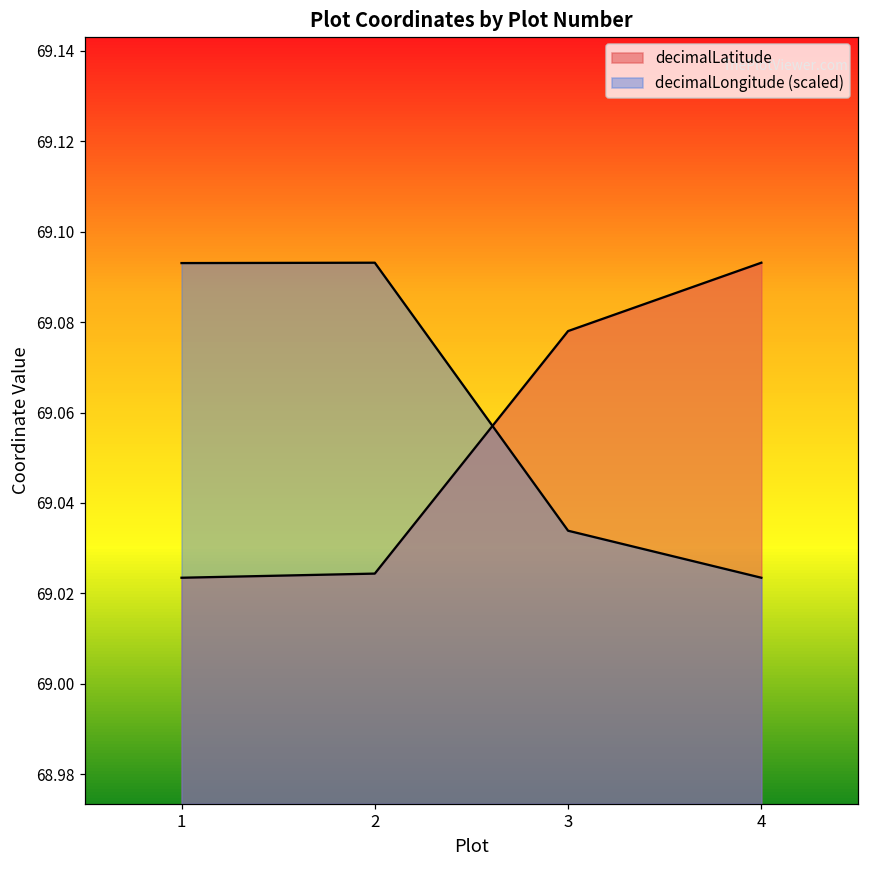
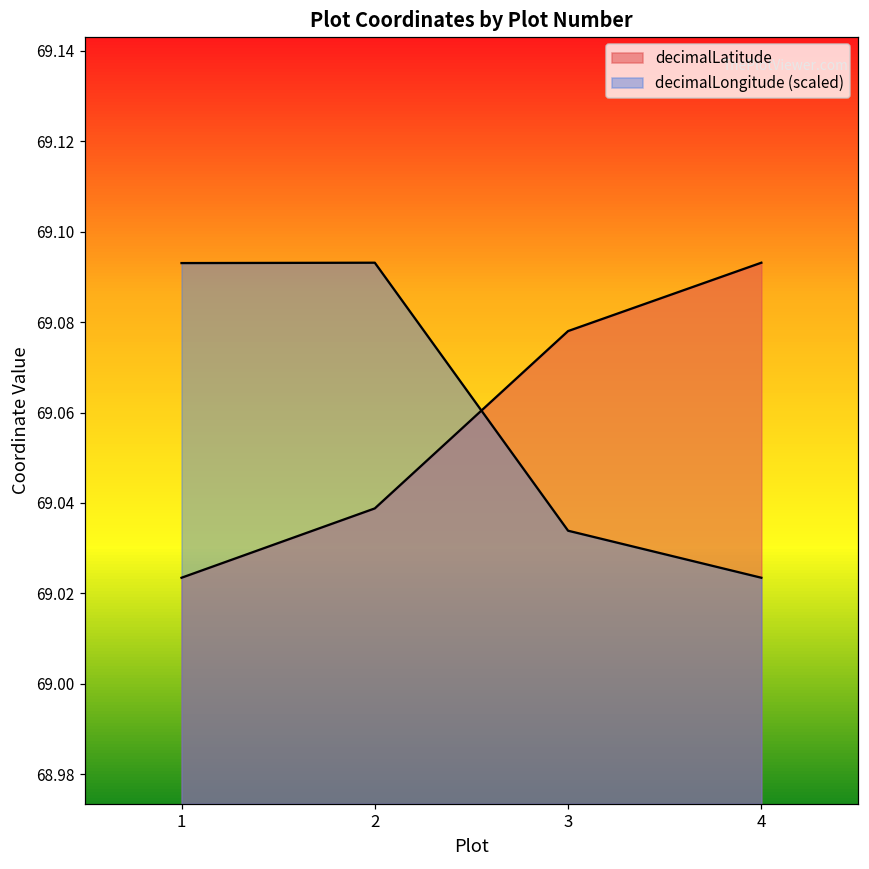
decimalLatitude, 2: 69.024 -> 69.039
